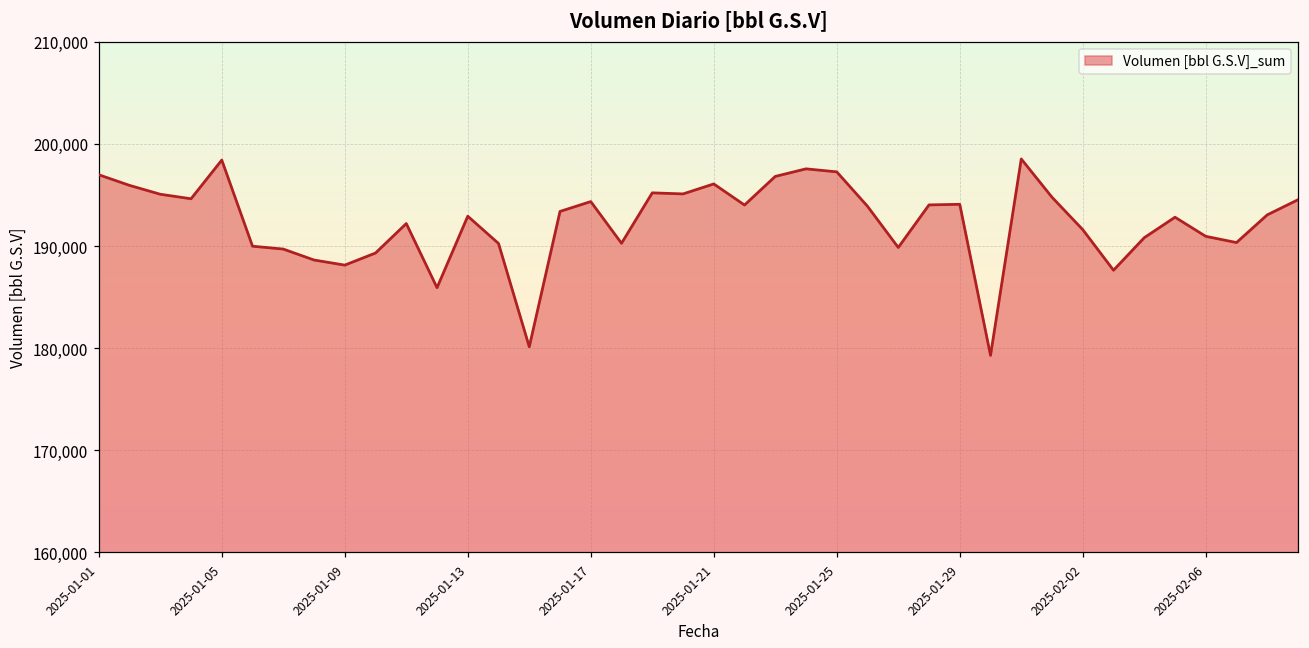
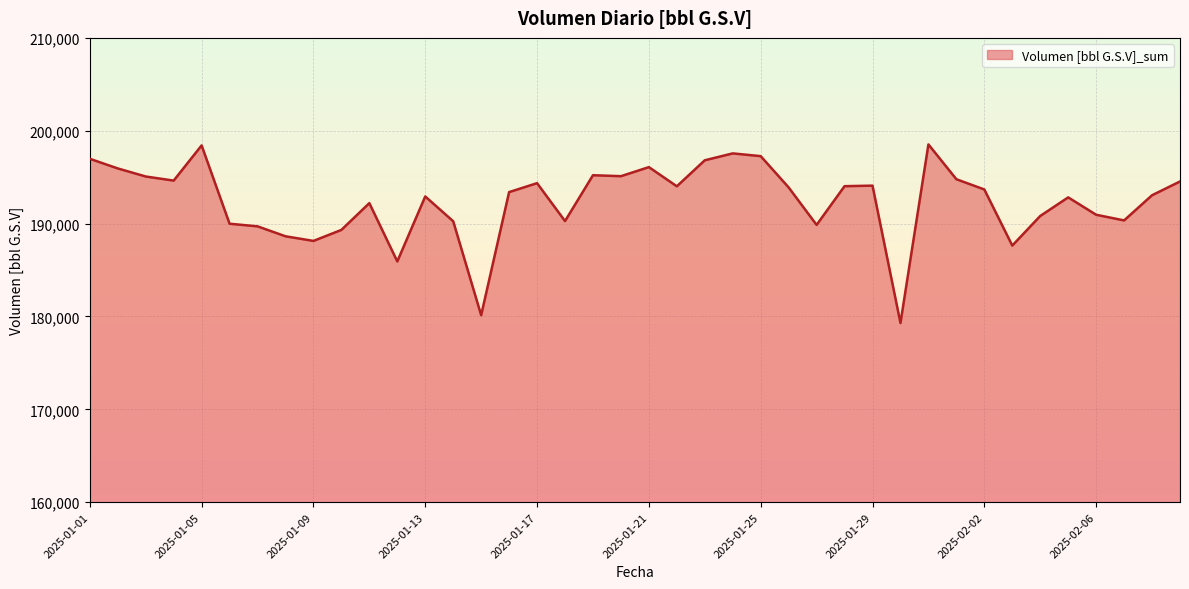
2025-02-02: 192,000 -> 194,000
